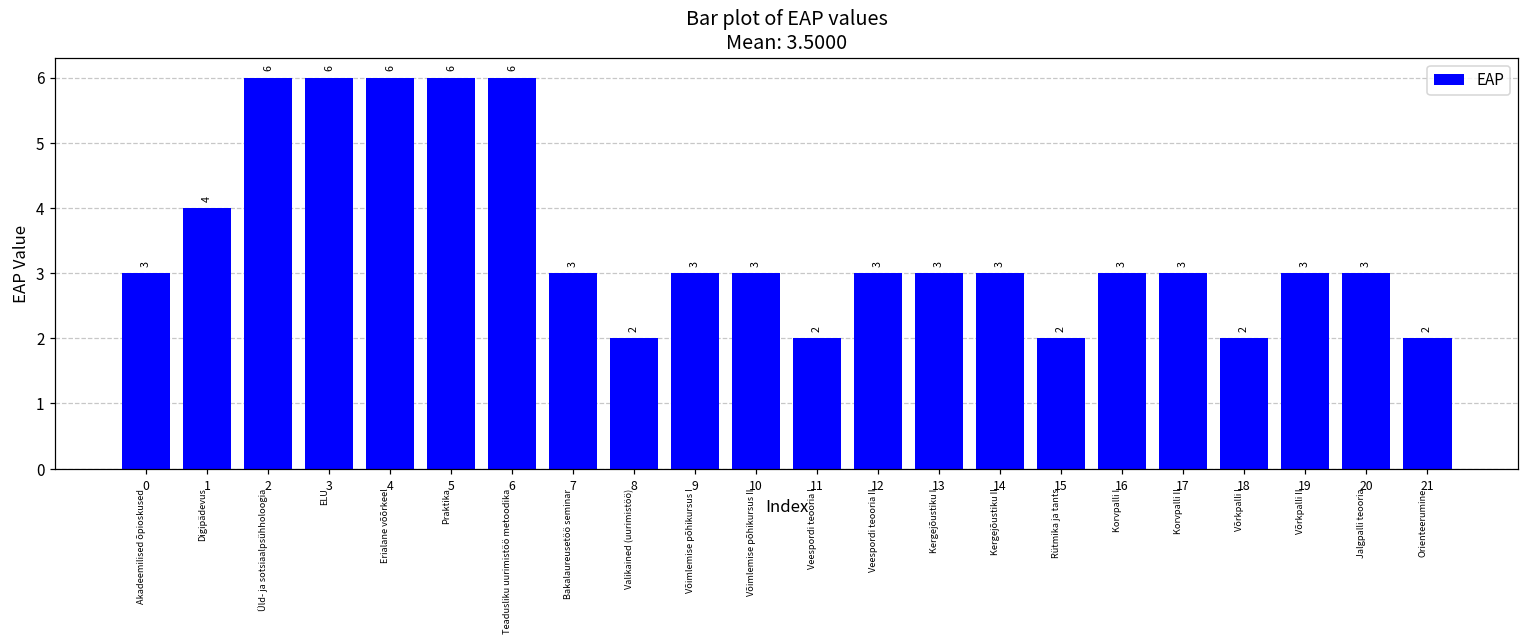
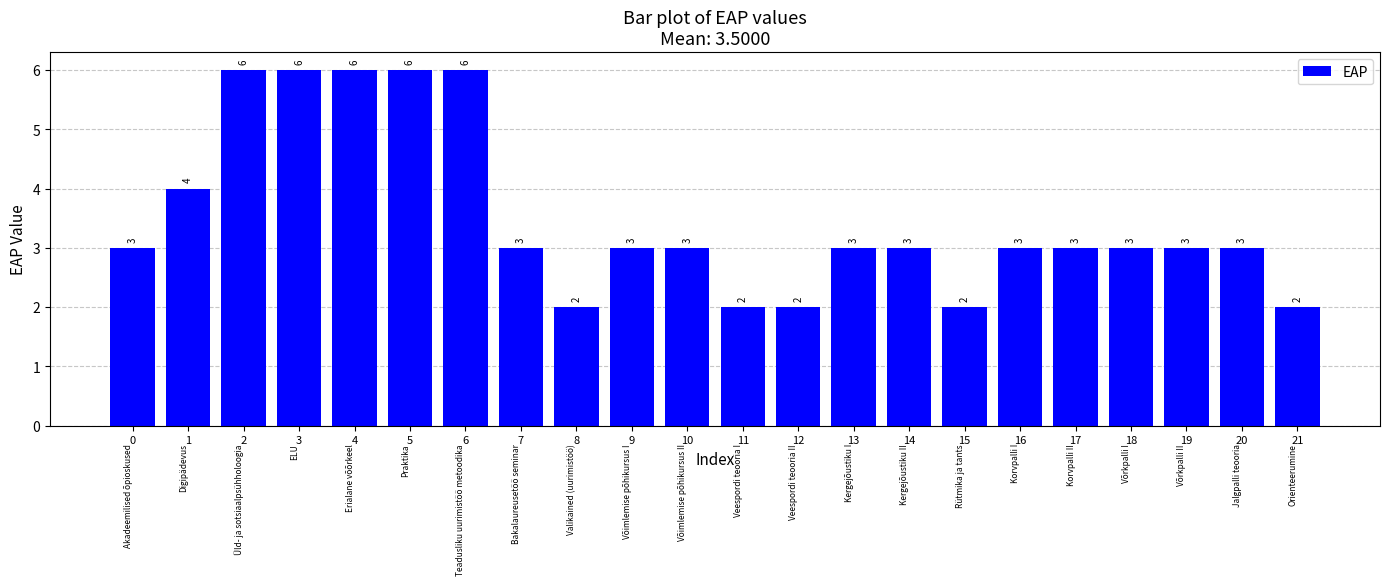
12: 3 -> 2
18: 2 -> 3
